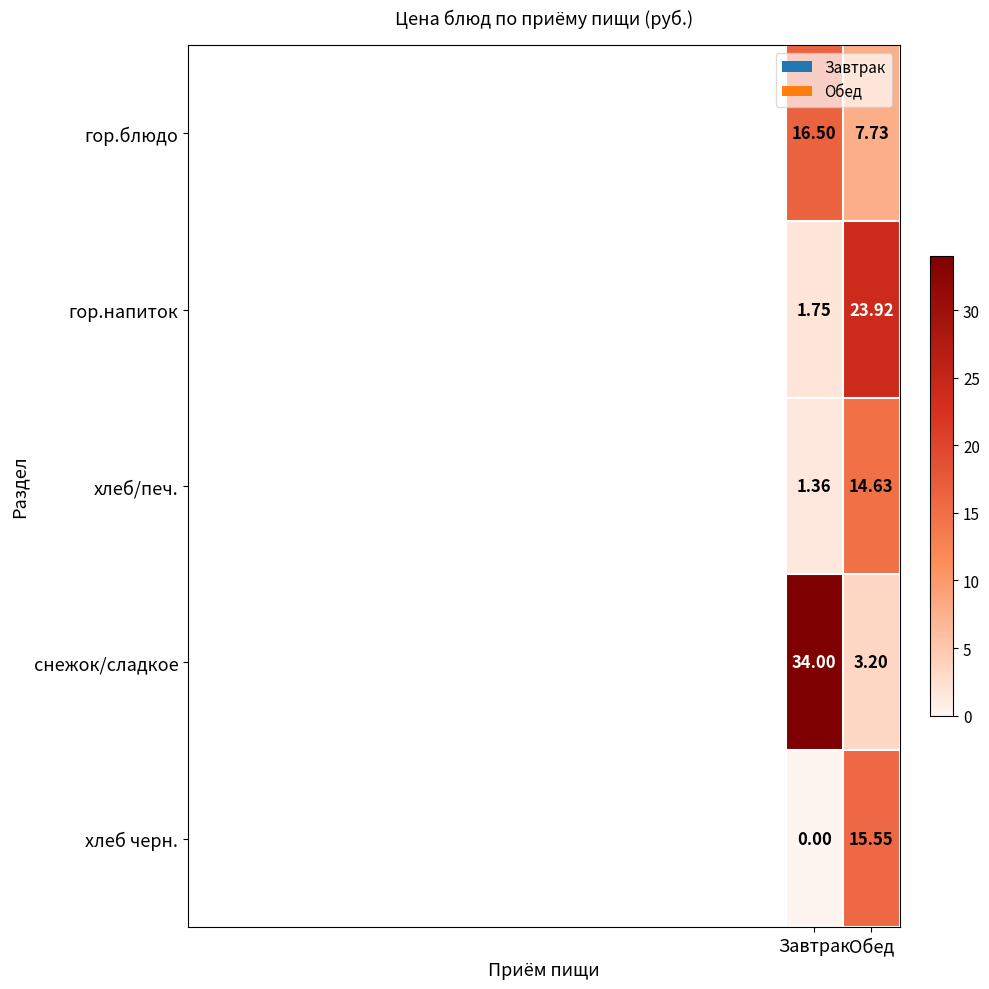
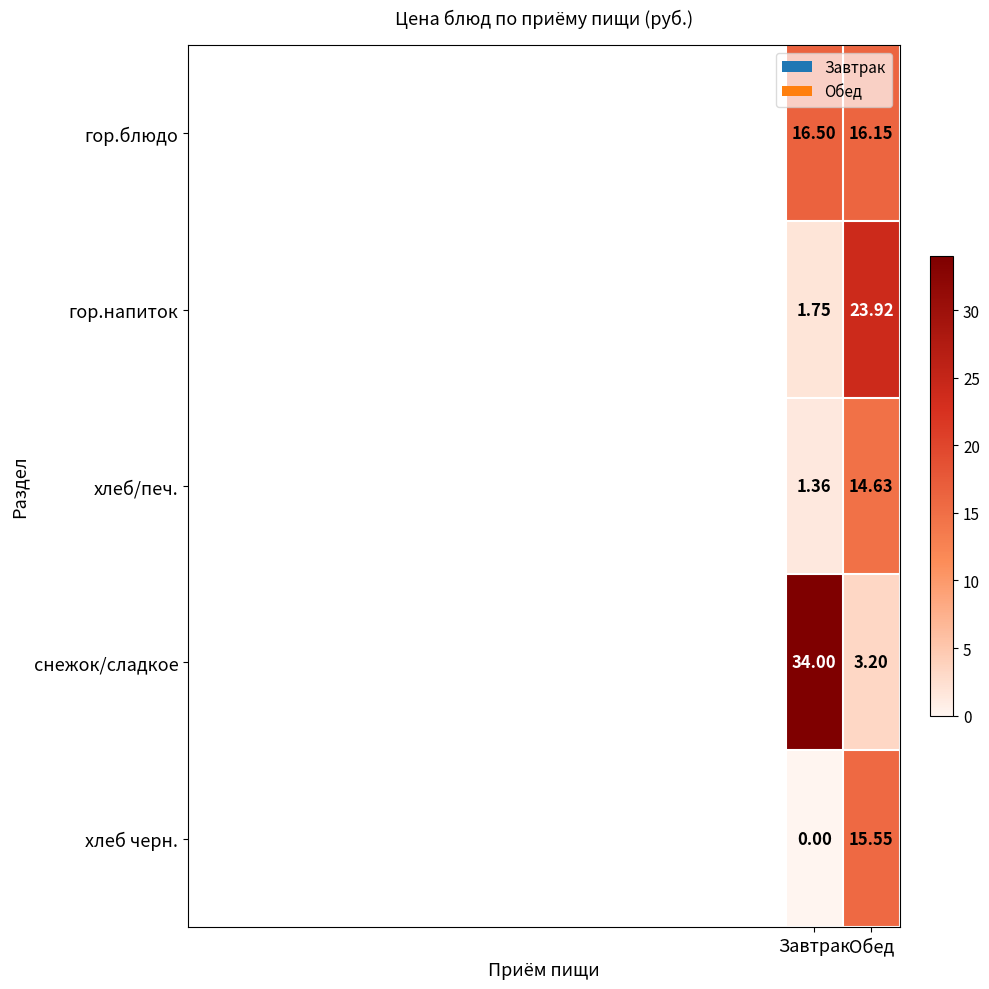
гор.блюдо, Обед: 7.73 -> 16.15
